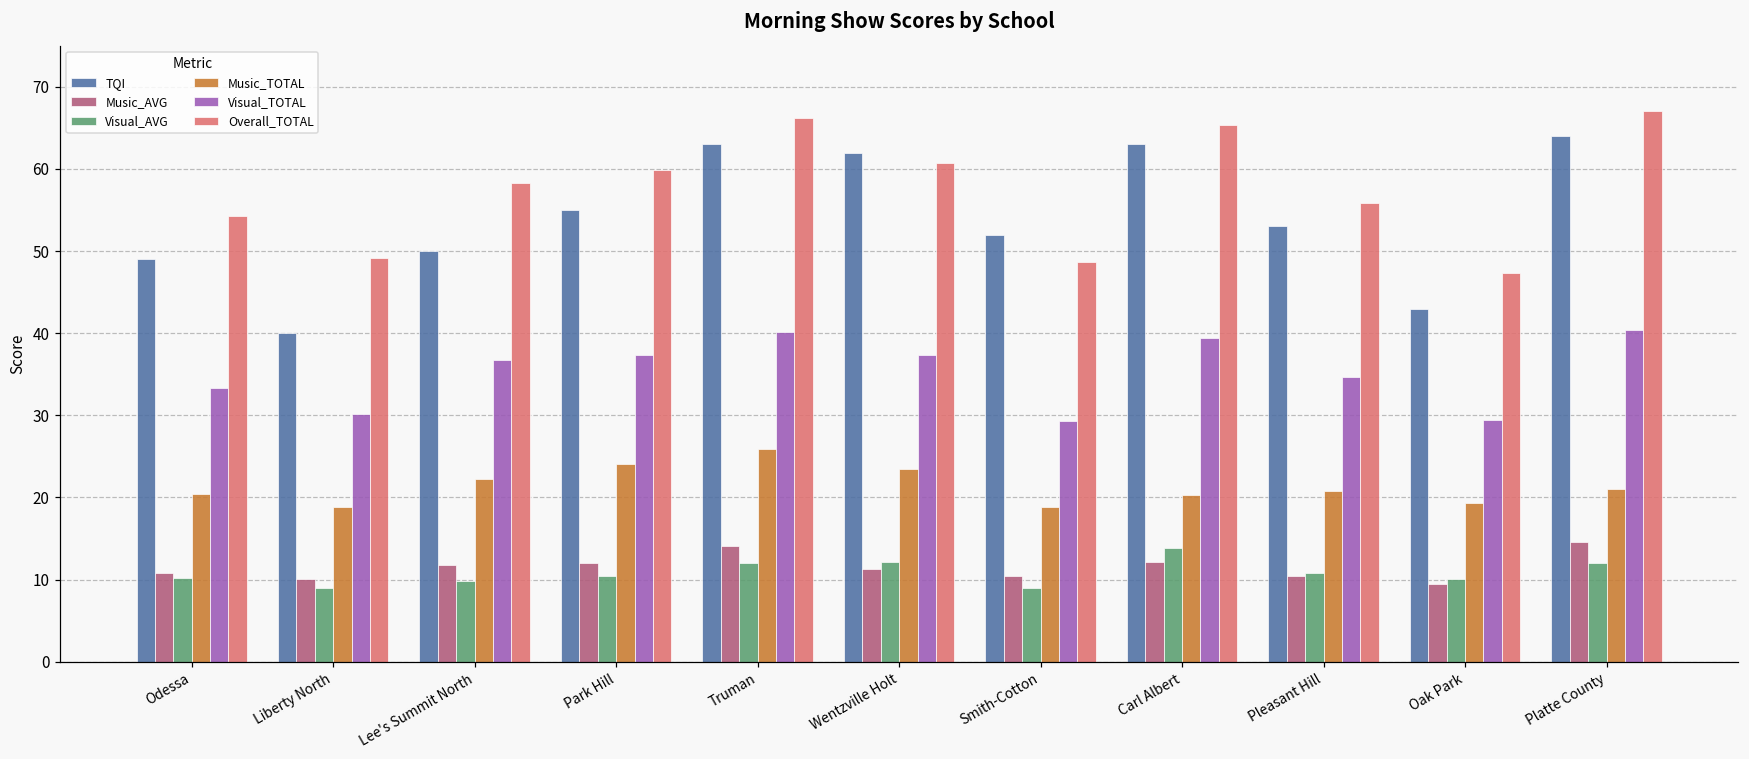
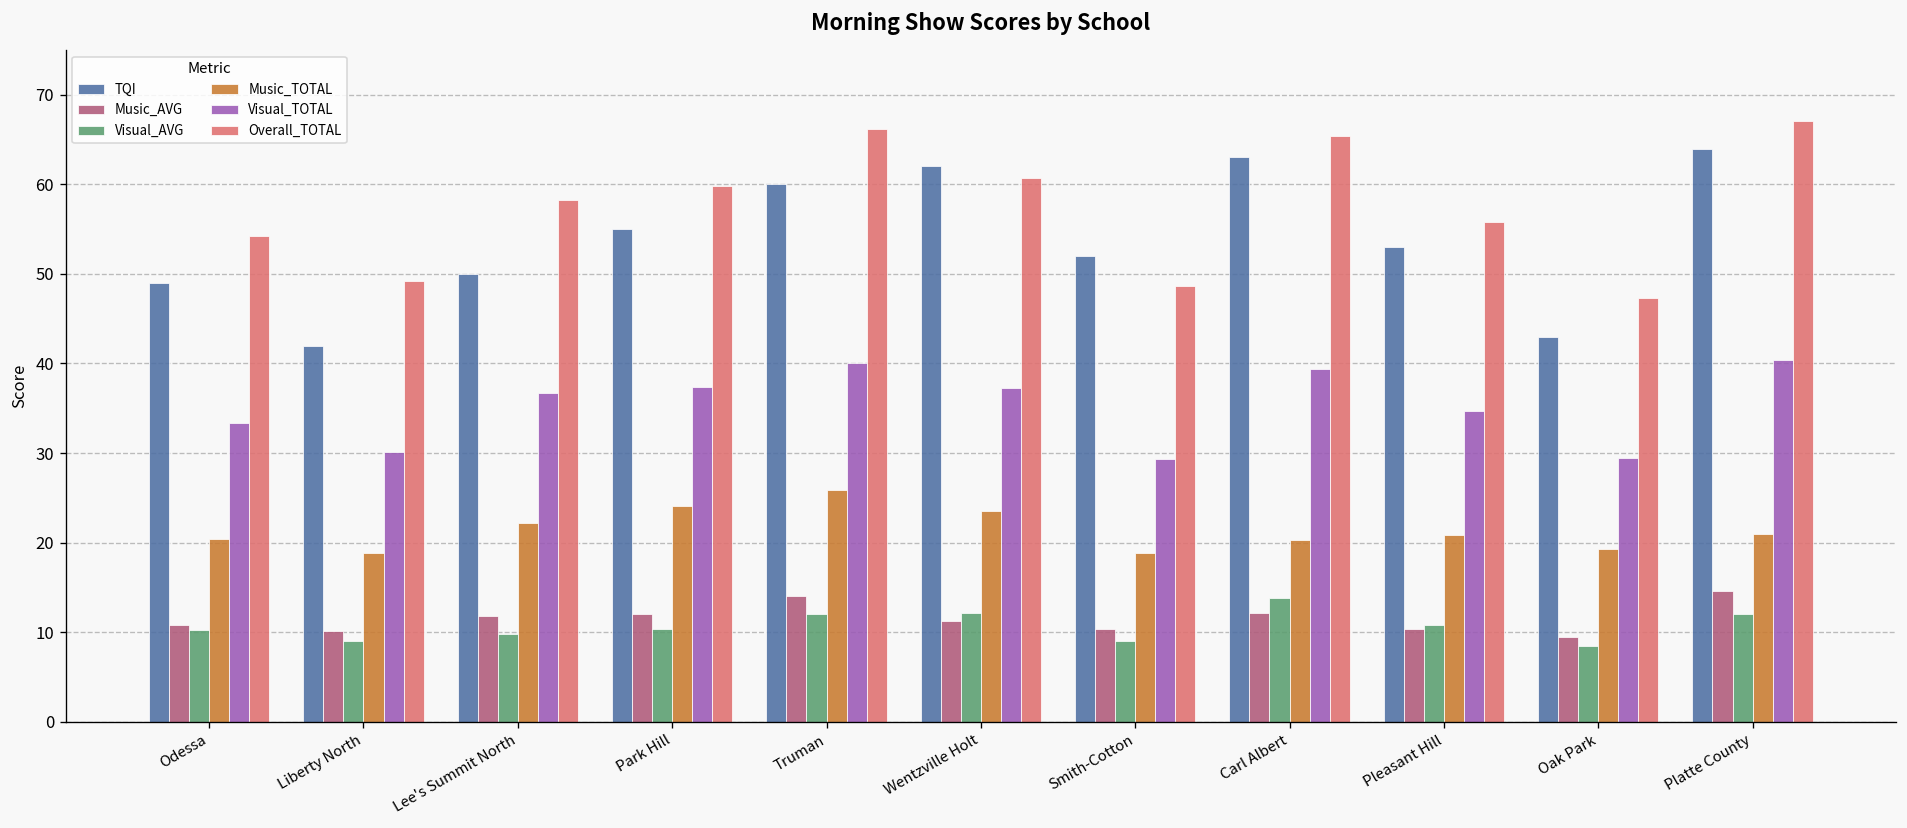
TQI, Liberty North: 40 -> 42
TQI, Truman: 63 -> 60
Visual_AVG, Oak Park: 10 -> 8
